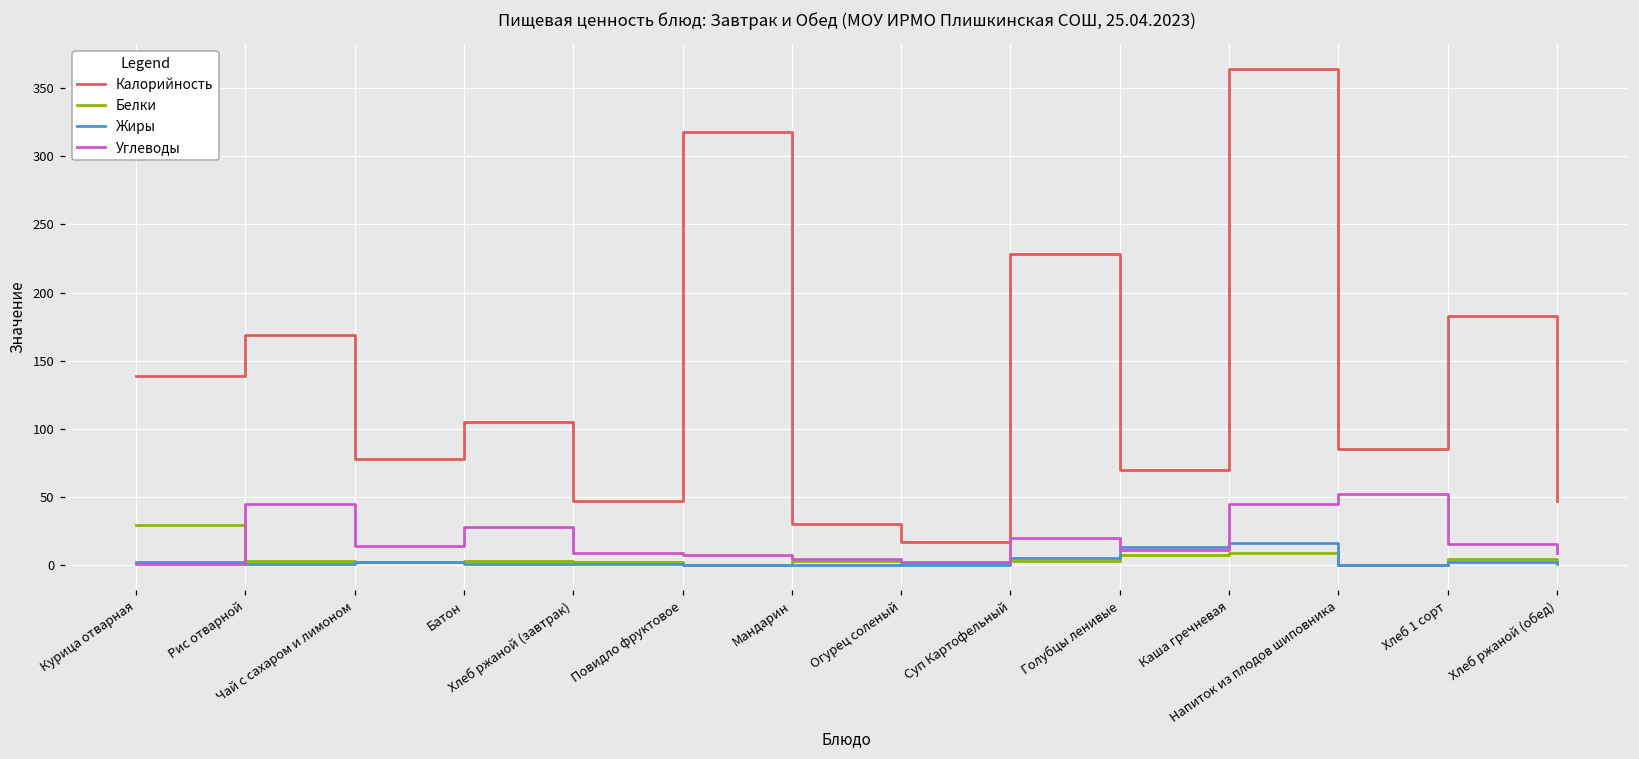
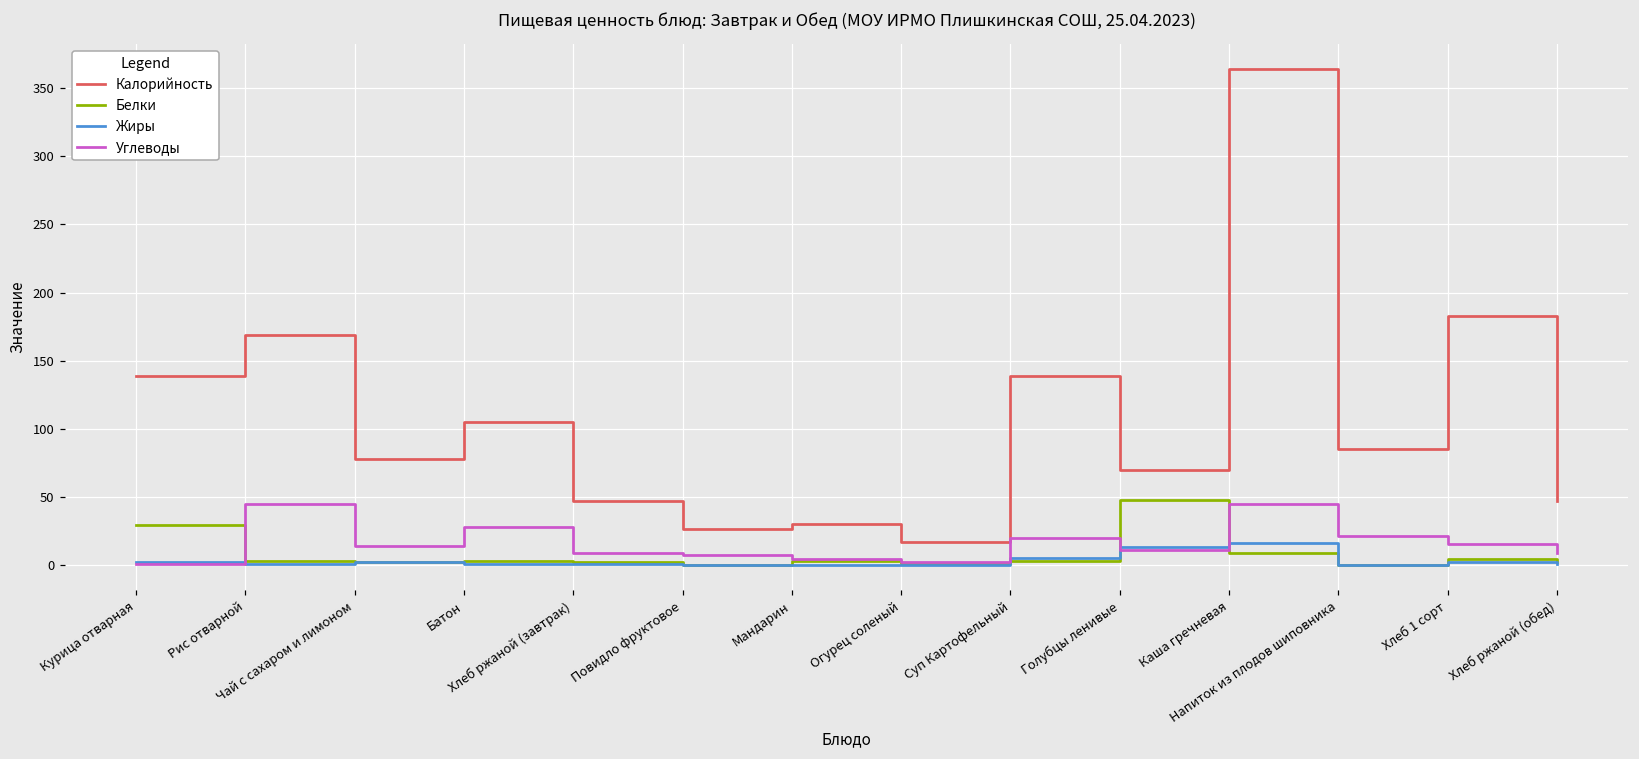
Калорийность, Повидло фруктовое: 318 -> 26
Калорийность, Суп Картофельный: 228 -> 139
Белки, Голубцы ленивые: 7 -> 48
Углеводы, Напиток из плодов шиповника: 52 -> 21
